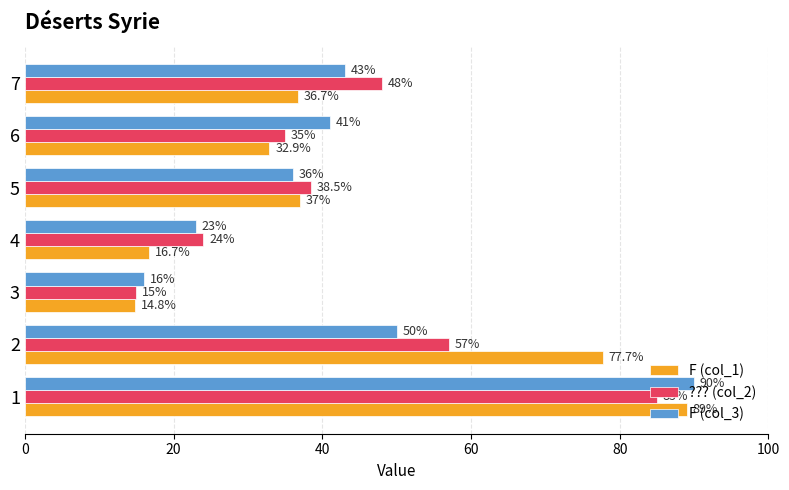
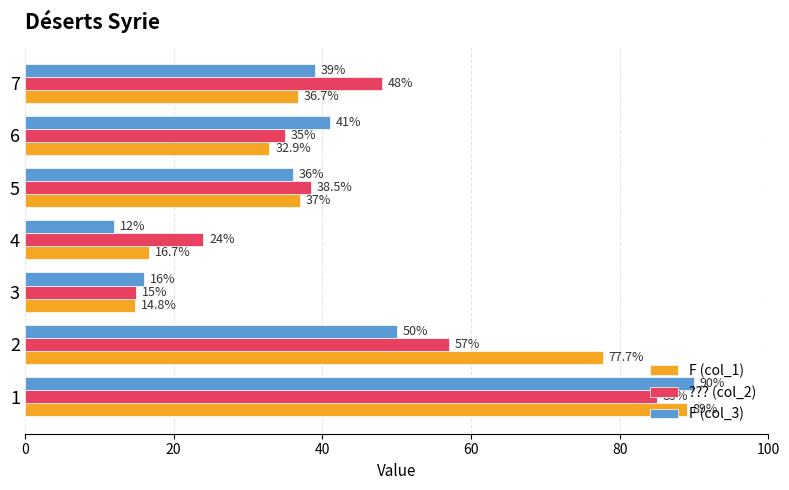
F (col_3), 7: 43% -> 39%
F (col_3), 4: 23% -> 12%
